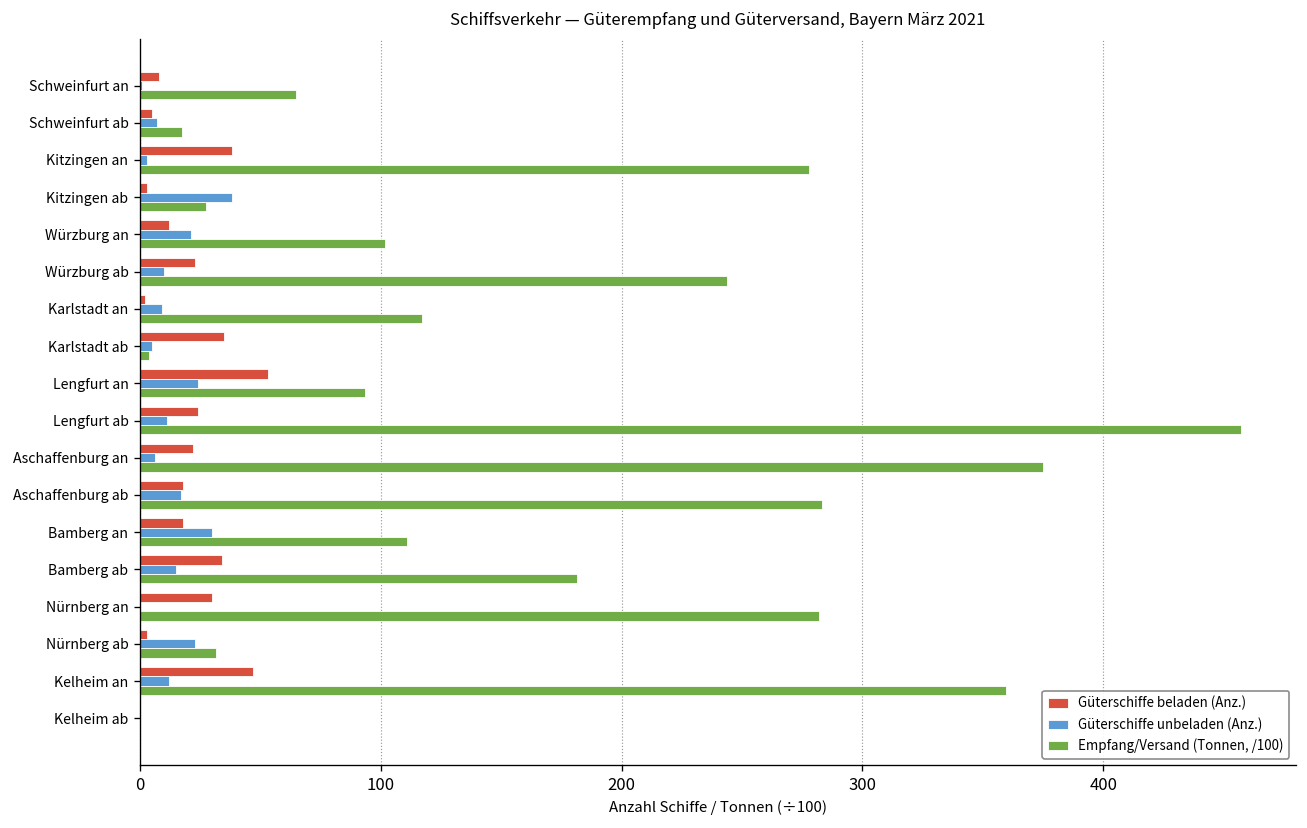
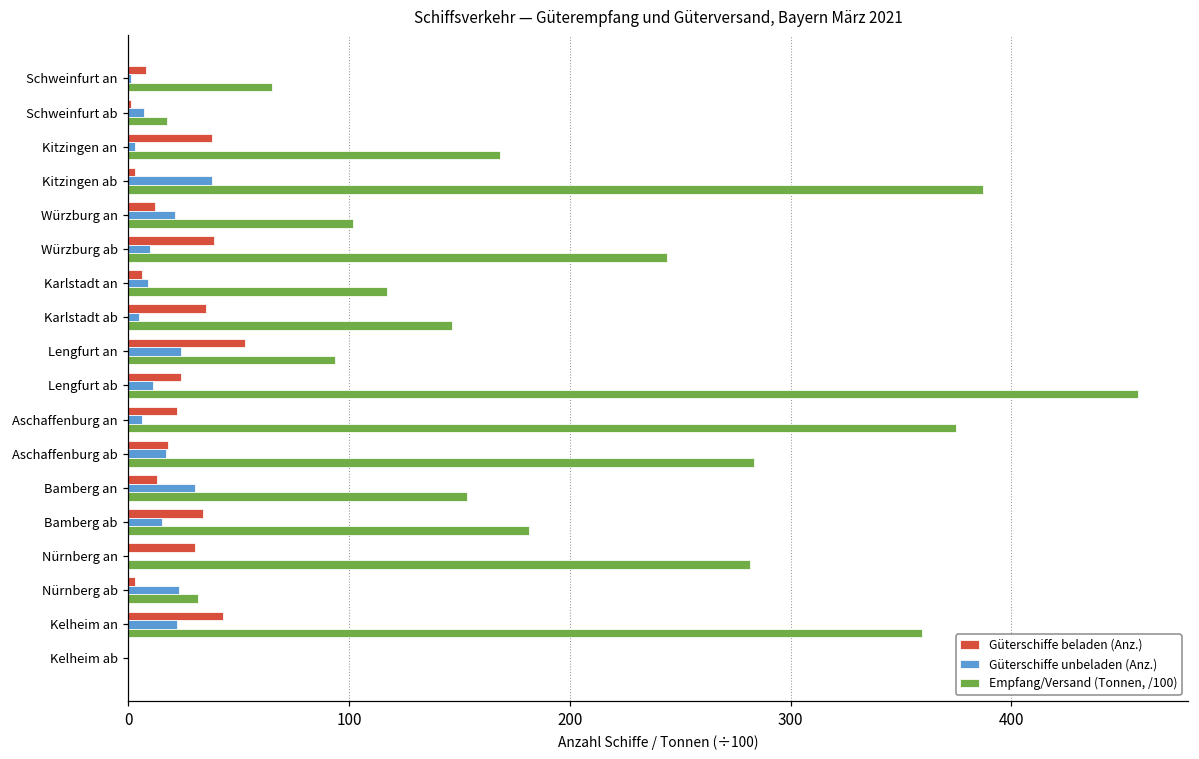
Güterschiffe beladen (Anz.), Schweinfurt ab: 5 -> 1
Empfang/Versand (Tonnen, /100), Kitzingen an: 278 -> 168
Empfang/Versand (Tonnen, /100), Kitzingen ab: 28 -> 387
Güterschiffe beladen (Anz.), Würzburg ab: 23 -> 39
Güterschiffe beladen (Anz.), Karlstadt an: 2 -> 6
Empfang/Versand (Tonnen, /100), Karlstadt ab: 4 -> 147
Güterschiffe beladen (Anz.), Bamberg an: 18 -> 13
Empfang/Versand (Tonnen, /100), Bamberg an: 111 -> 154
Güterschiffe beladen (Anz.), Kelheim an: 47 -> 43
Güterschiffe unbeladen (Anz.), Kelheim an: 12 -> 22
